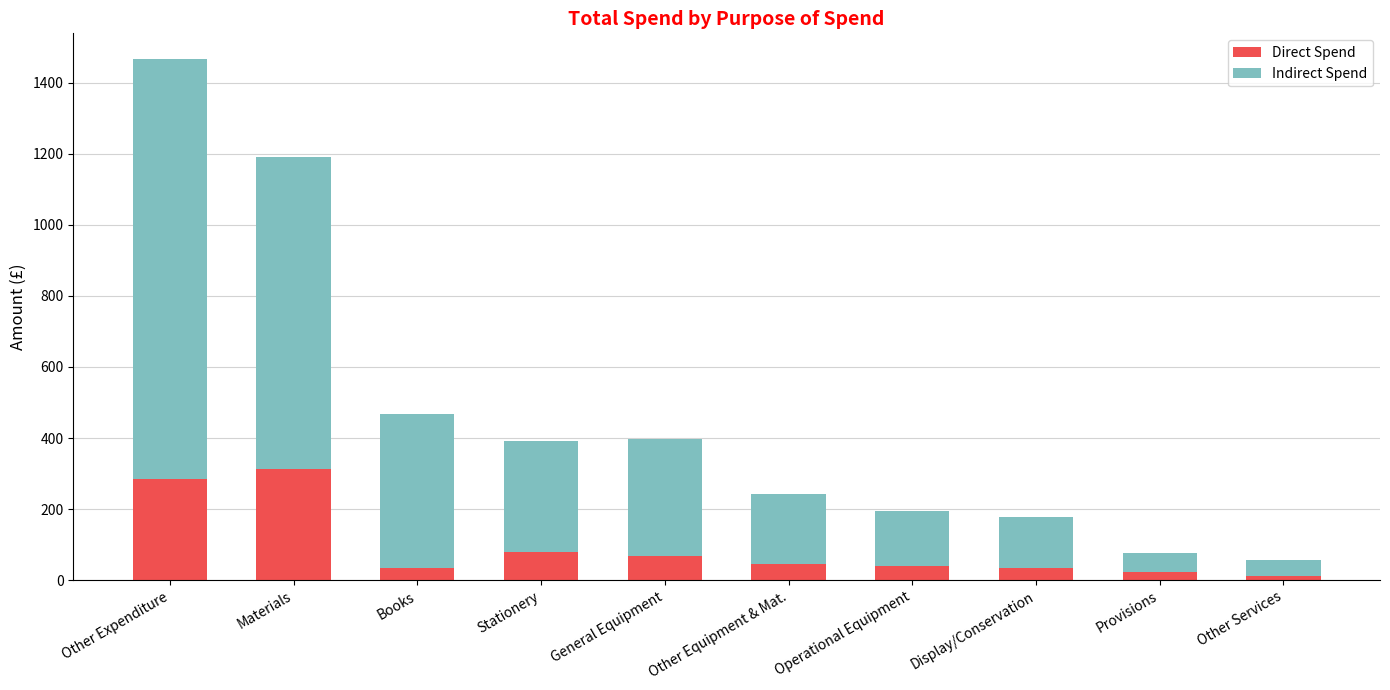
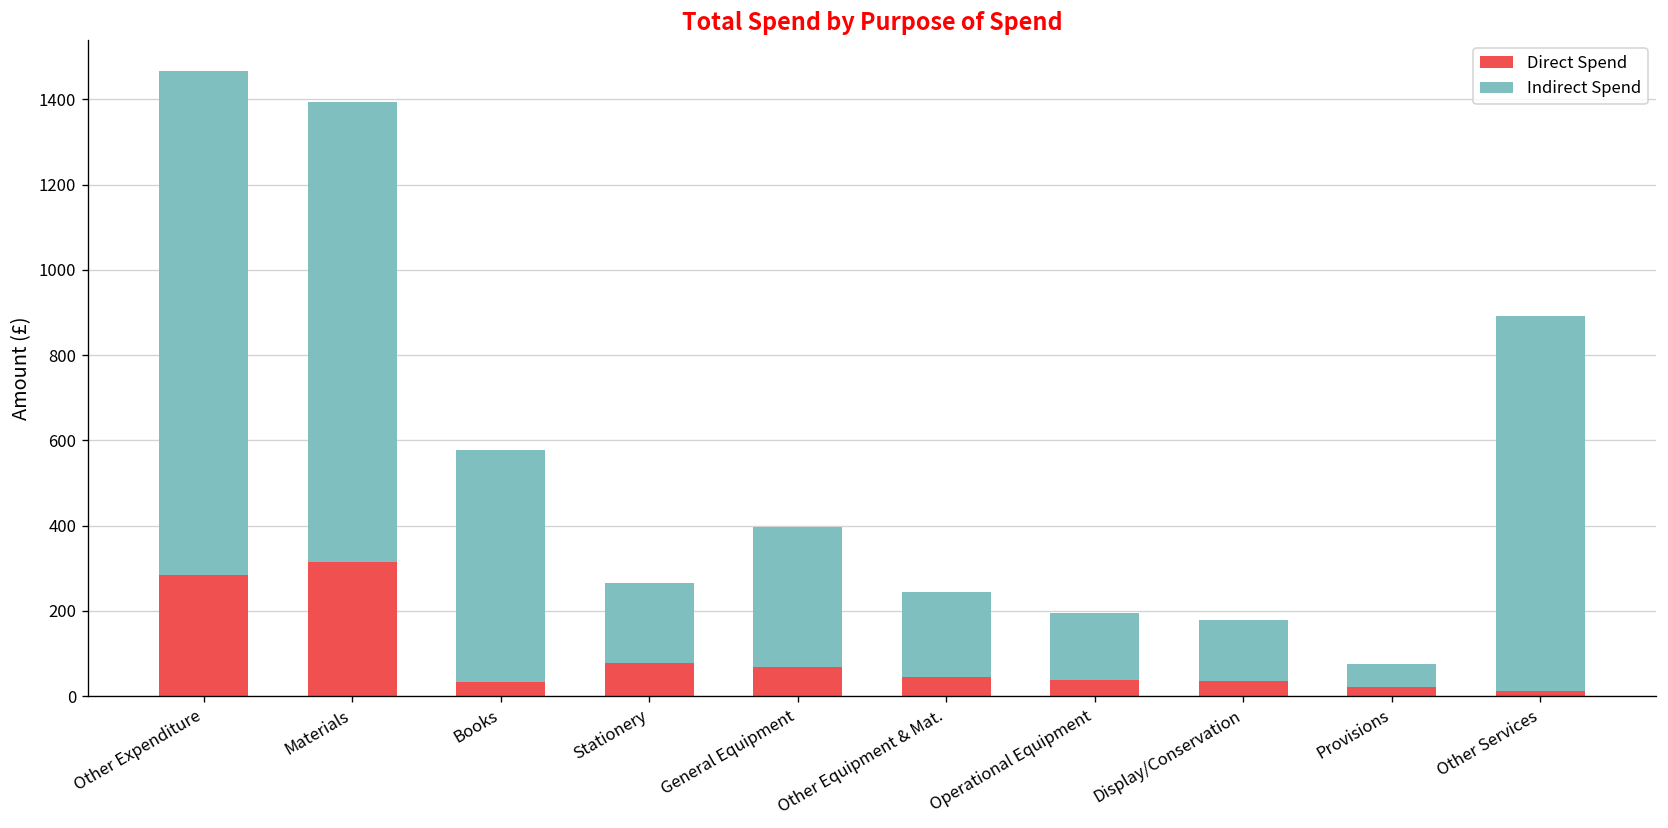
Indirect Spend, Materials: 880 -> 1080
Indirect Spend, Books: 430 -> 540
Indirect Spend, Stationery: 310 -> 190
Indirect Spend, Other Services: 40 -> 880
